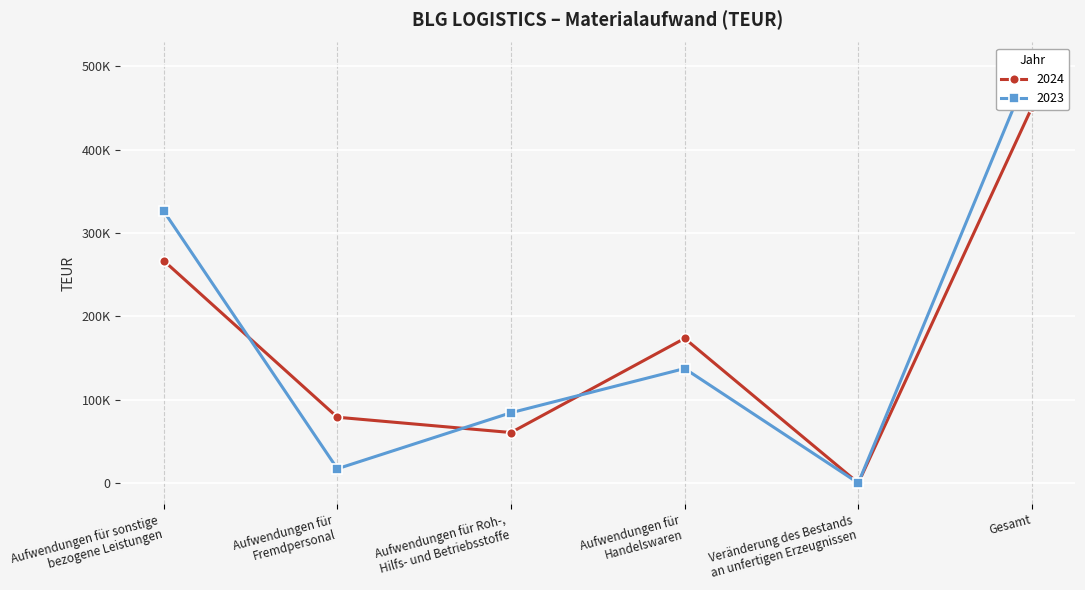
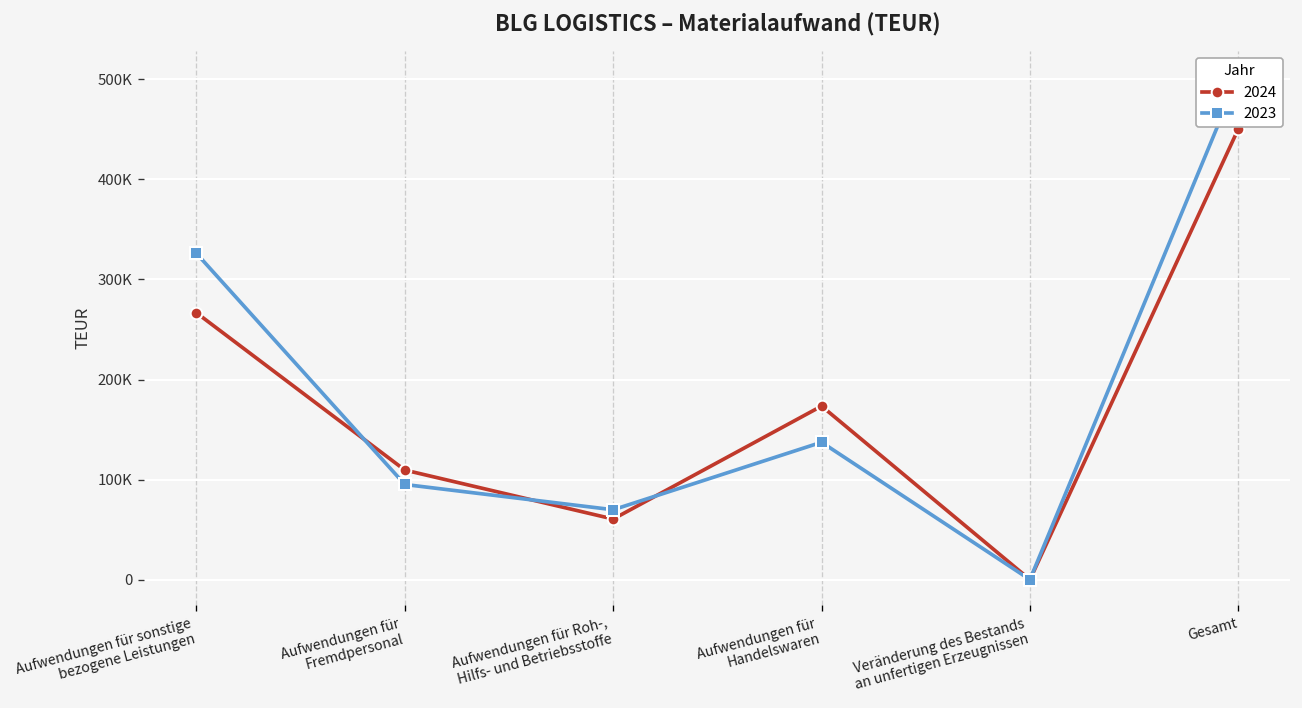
2024, Aufwendungen für Fremdpersonal: 80000 -> 110000
2023, Aufwendungen für Fremdpersonal: 20000 -> 100000
2023, Aufwendungen für Roh-, Hilfs- und Betriebsstoffe: 80000 -> 70000
